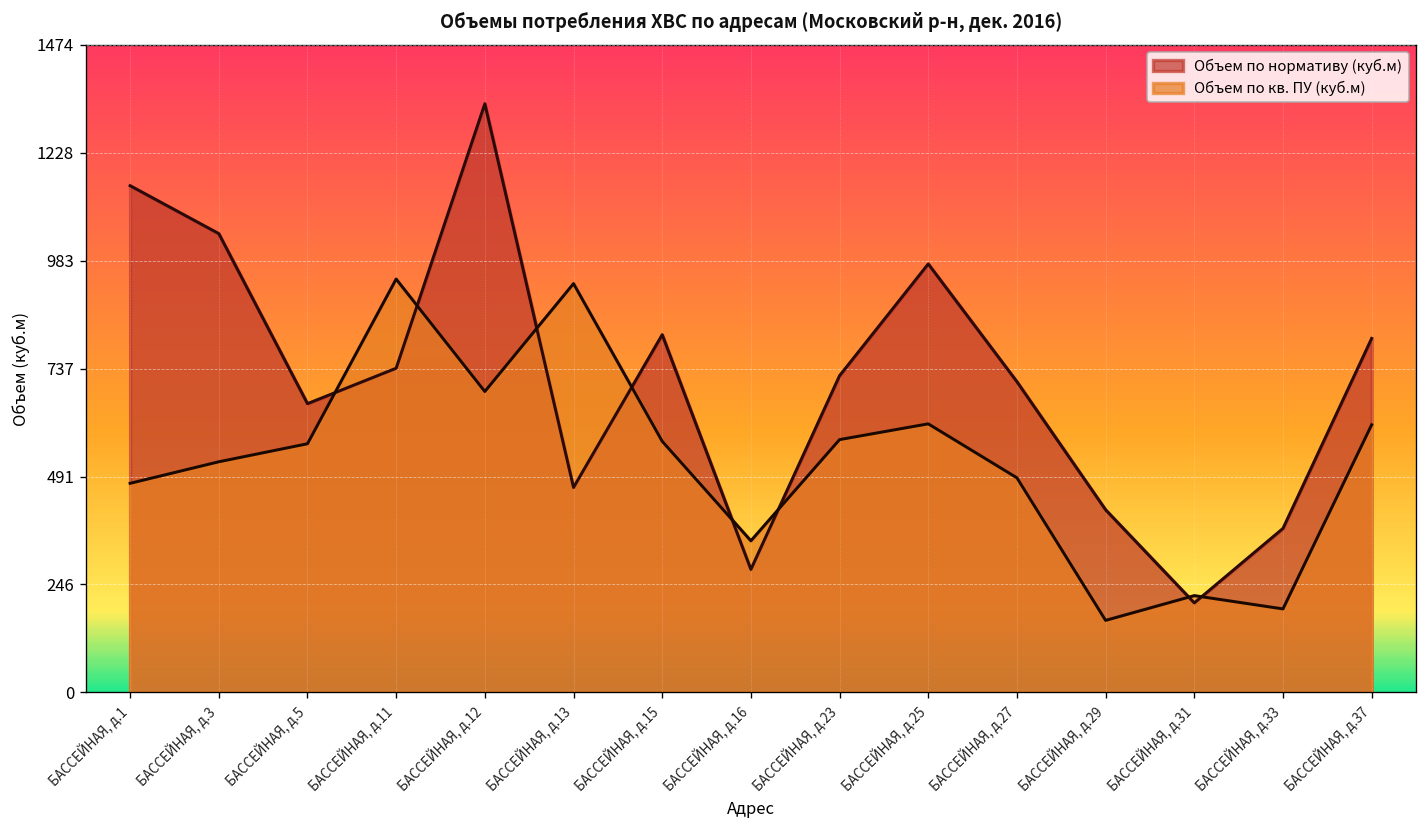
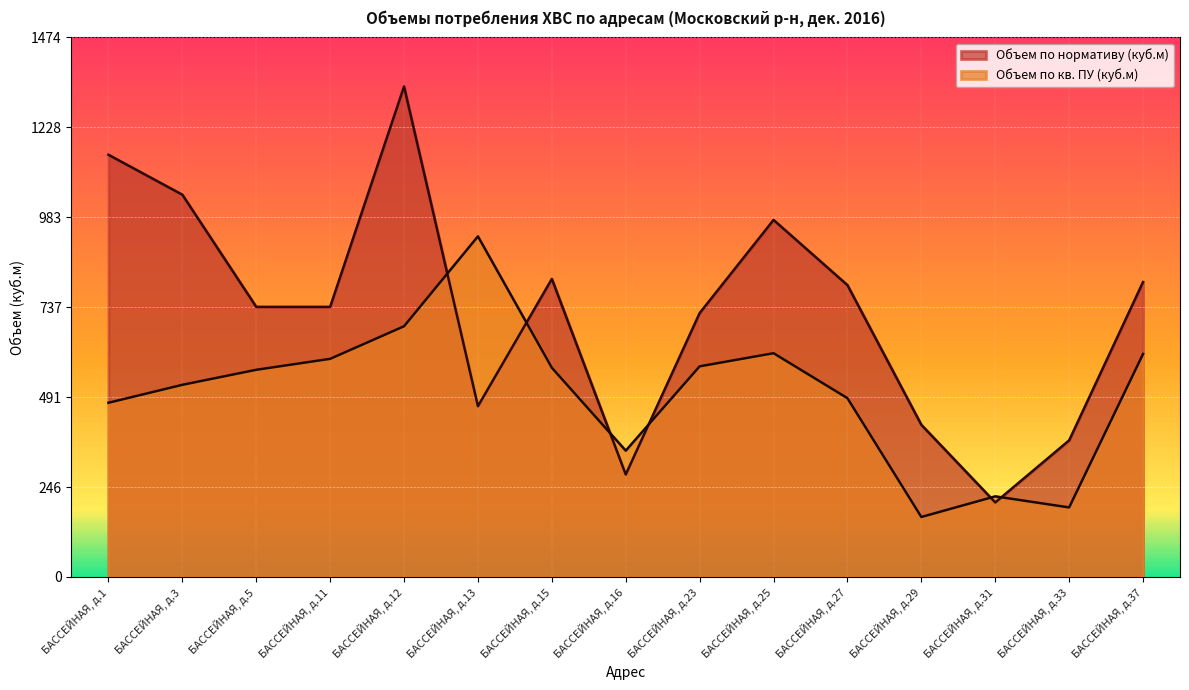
Объем по нормативу (куб.м), БАССЕЙНАЯ, д.5: 660 -> 740
Объем по кв. ПУ (куб.м), БАССЕЙНАЯ, д.11: 940 -> 600
Объем по нормативу (куб.м), БАССЕЙНАЯ, д.27: 710 -> 800
